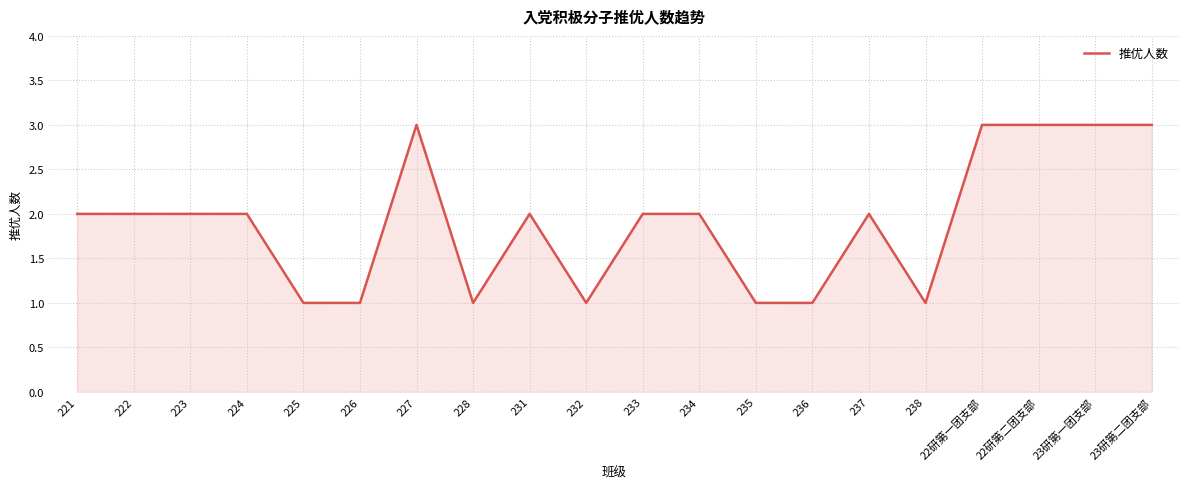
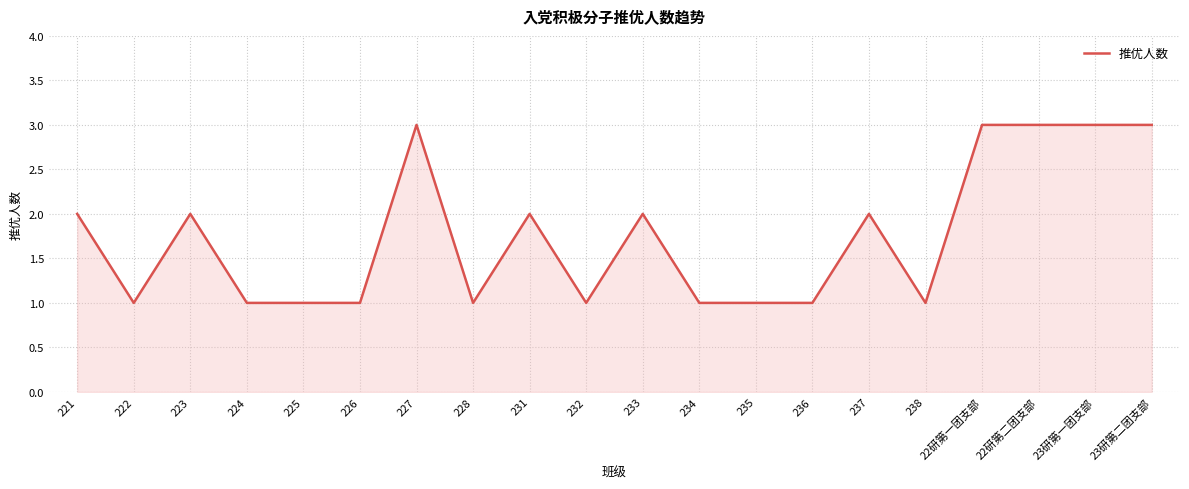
222: 2 -> 1
224: 2 -> 1
234: 2 -> 1
